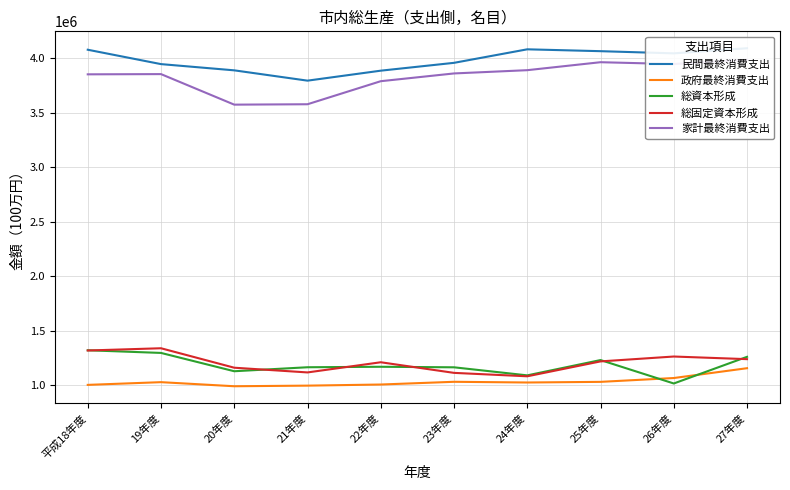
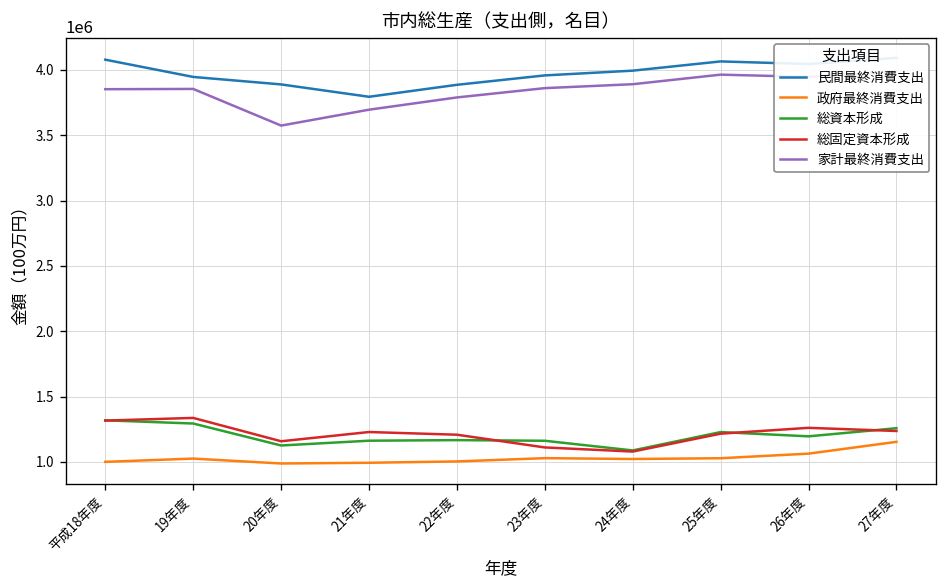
総固定資本形成, 21年度: 1120000 -> 1230000
家計最終消費支出, 21年度: 3580000 -> 3700000
民間最終消費支出, 24年度: 4080000 -> 3990000
総資本形成, 26年度: 1010000 -> 1200000
